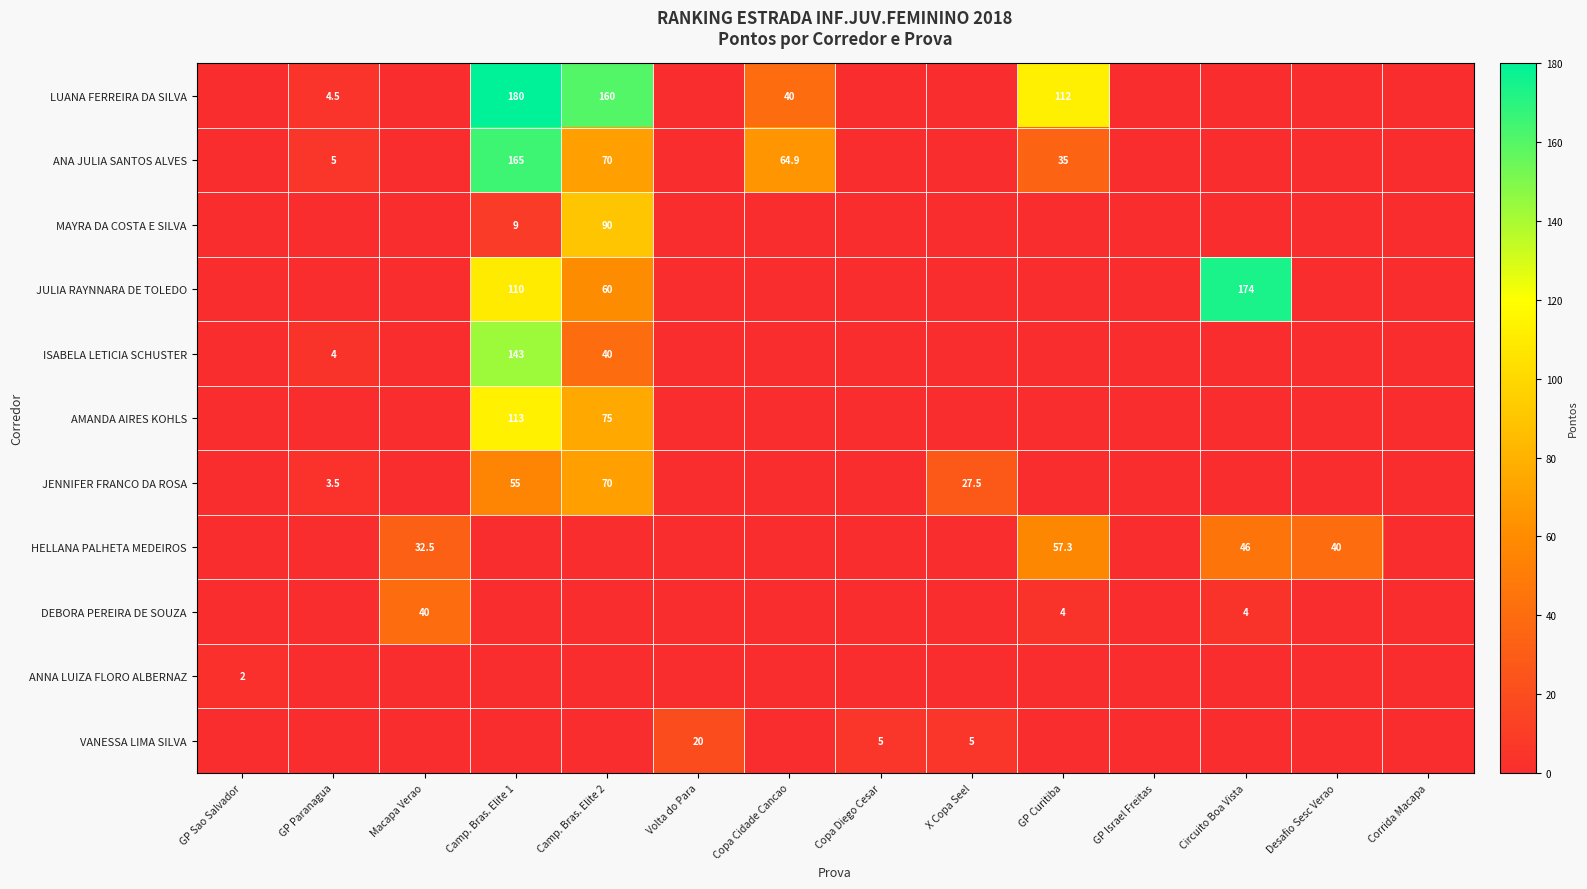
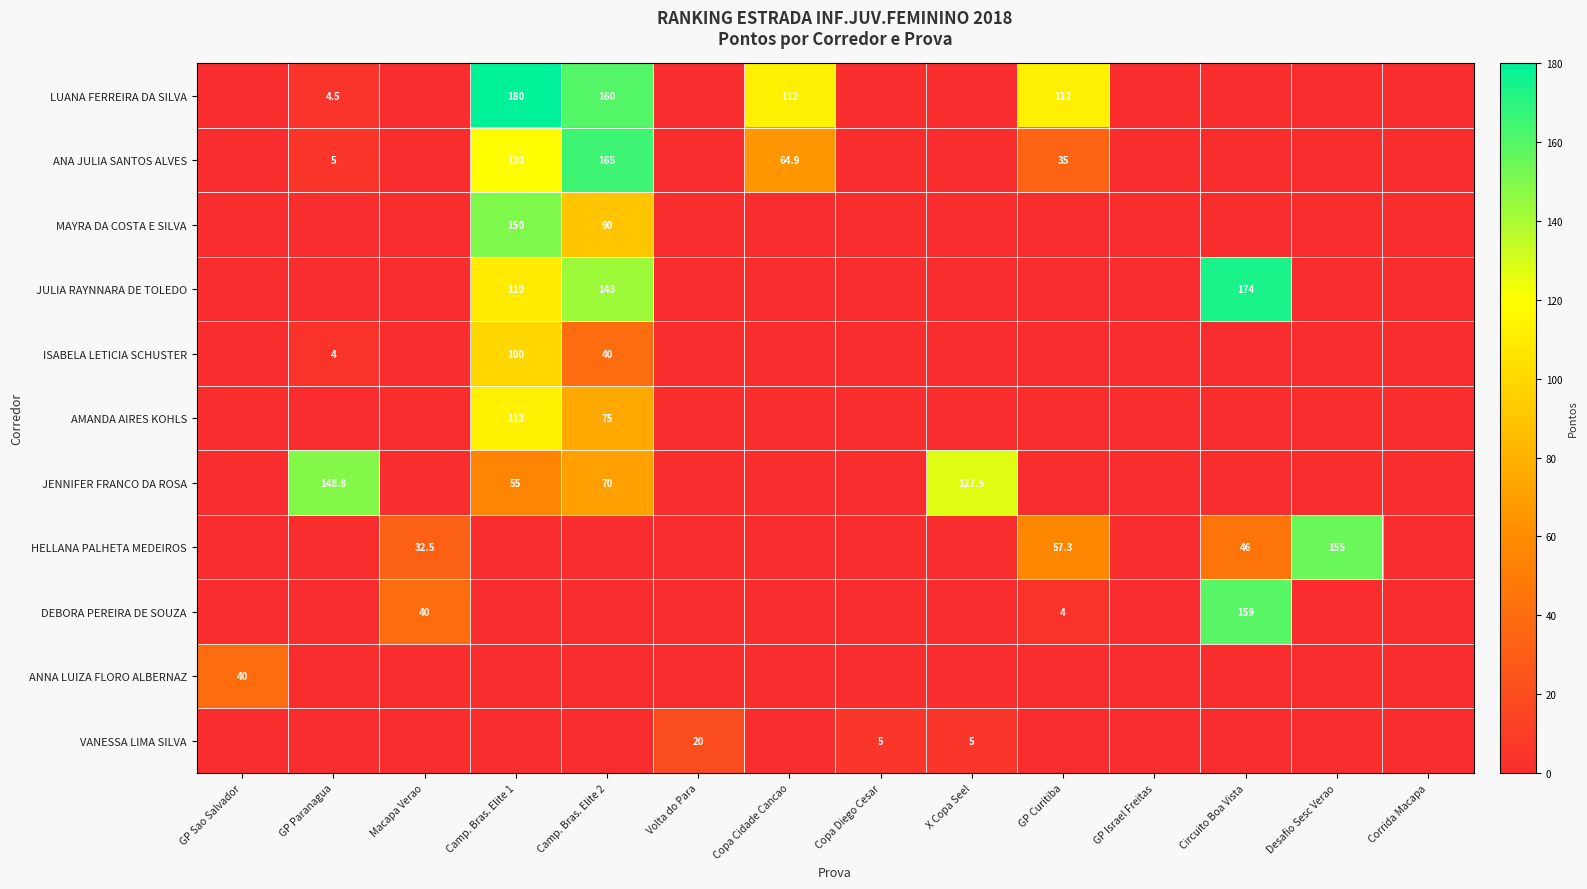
LUANA FERREIRA DA SILVA, Copa Cidade Cancao: 40 -> 112
ANA JULIA SANTOS ALVES, Camp. Bras. Elite 1: 165 -> 120
ANA JULIA SANTOS ALVES, Camp. Bras. Elite 2: 70 -> 165
MAYRA DA COSTA E SILVA, Camp. Bras. Elite 1: 9 -> 150
JULIA RAYNNARA DE TOLEDO, Camp. Bras. Elite 2: 60 -> 143
ISABELA LETICIA SCHUSTER, Camp. Bras. Elite 1: 143 -> 100
JENNIFER FRANCO DA ROSA, GP Paranagua: 3.5 -> 148.8
JENNIFER FRANCO DA ROSA, X Copa Seel: 27.5 -> 127.5
HELLANA PALHETA MEDEIROS, Desafio Sesc Verao: 40 -> 155
DEBORA PEREIRA DE SOUZA, Circuito Boa Vista: 4 -> 159
ANNA LUIZA FLORO ALBERNAZ, GP Sao Salvador: 2 -> 40
